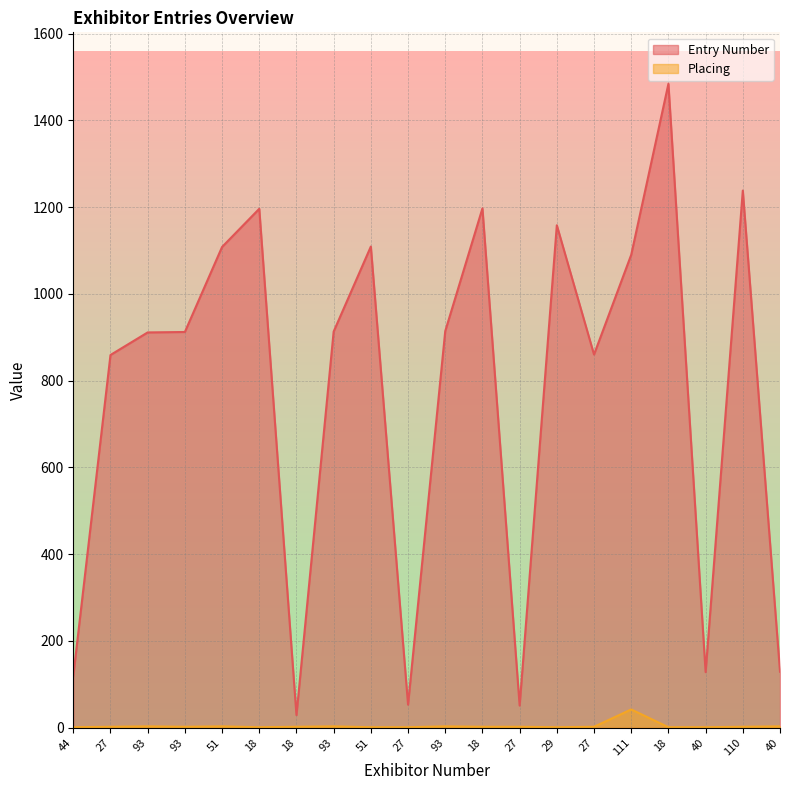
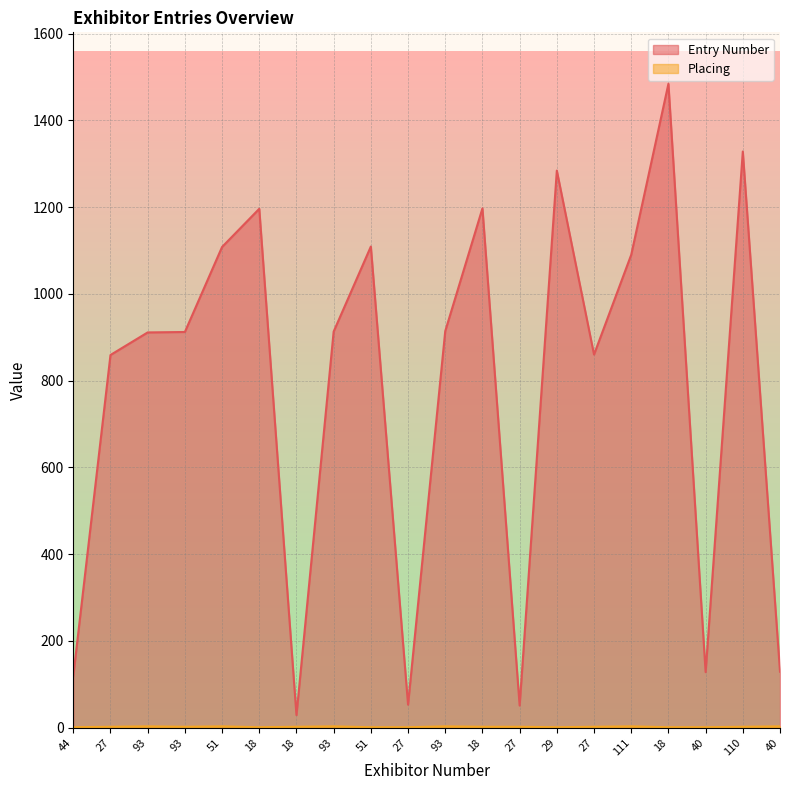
Entry Number, 29: 1160 -> 1280
Placing, 111: 40 -> 0
Entry Number, 110: 1240 -> 1330
